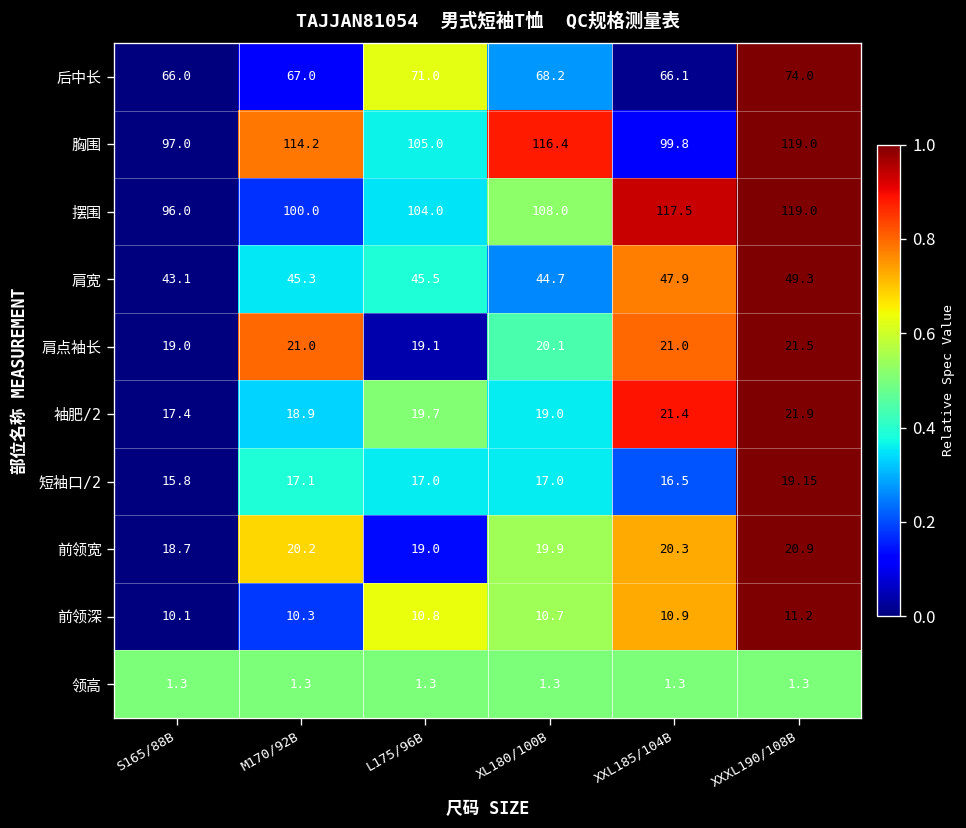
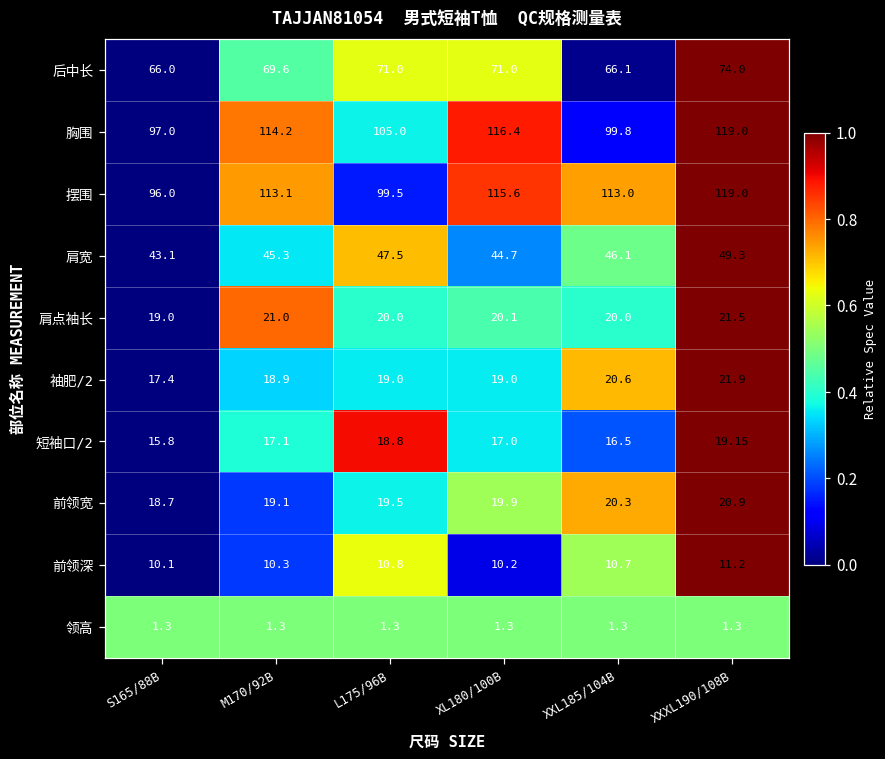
后中长, M170/92B: 67.0 -> 69.6
后中长, XL180/100B: 68.2 -> 71.0
摆围, M170/92B: 100.0 -> 113.1
摆围, L175/96B: 104.0 -> 99.5
摆围, XL180/100B: 108.0 -> 115.6
摆围, XXL185/104B: 117.5 -> 113.0
肩宽, L175/96B: 45.5 -> 47.5
肩宽, XXL185/104B: 47.9 -> 46.1
肩点袖长, L175/96B: 19.1 -> 20.0
肩点袖长, XXL185/104B: 21.0 -> 20.0
袖肥/2, L175/96B: 19.7 -> 19.0
袖肥/2, XXL185/104B: 21.4 -> 20.6
短袖口/2, L175/96B: 17.0 -> 18.8
前领宽, M170/92B: 20.2 -> 19.1
前领宽, L175/96B: 19.0 -> 19.5
前领深, XL180/100B: 10.7 -> 10.2
前领深, XXL185/104B: 10.9 -> 10.7
